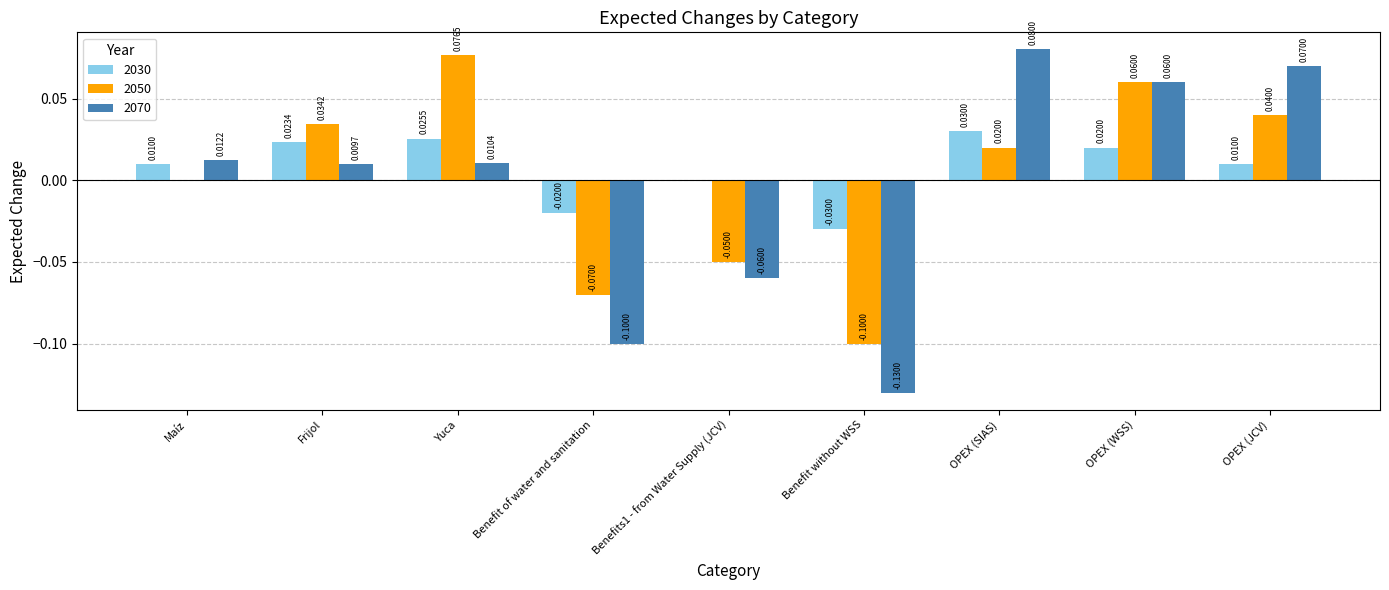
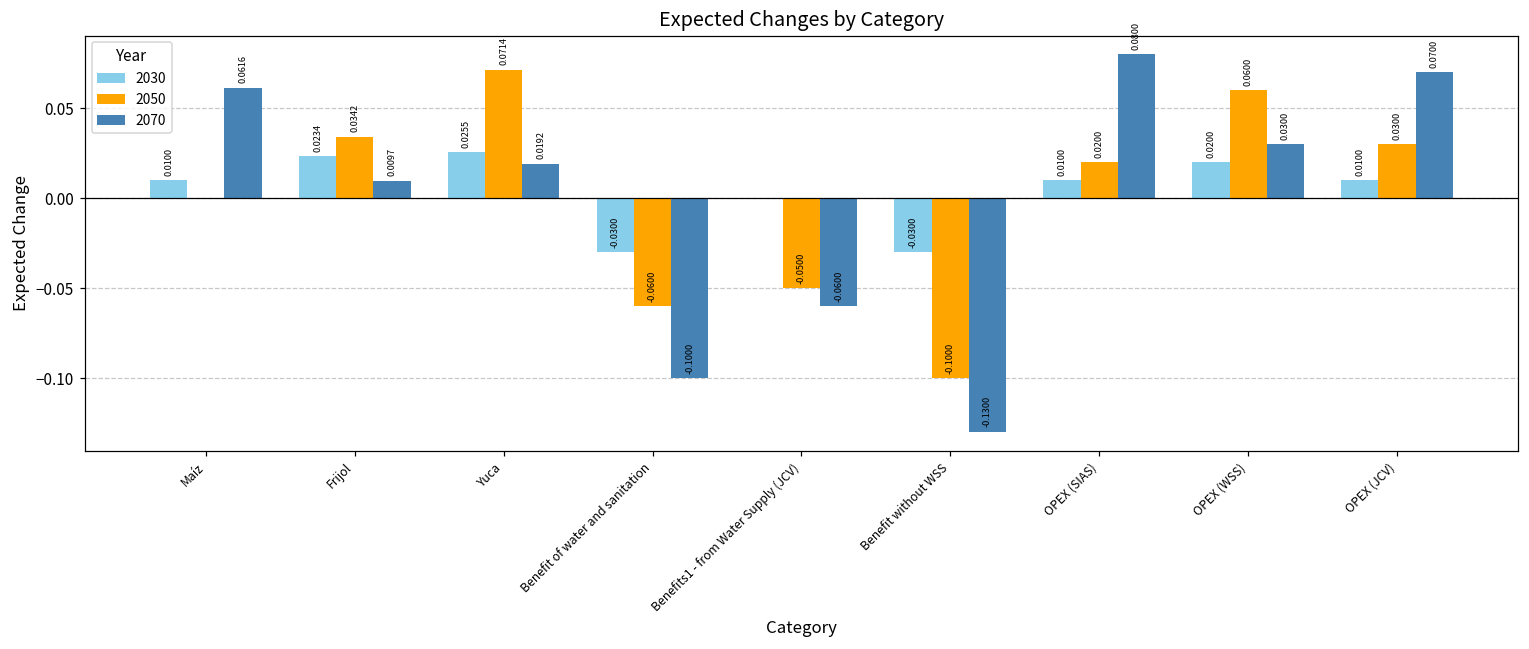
2070, Maíz: 0.0122 -> 0.0616
2050, Yuca: 0.0765 -> 0.0714
2070, Yuca: 0.0104 -> 0.0192
2030, Benefit of water and sanitation: -0.0200 -> -0.0300
2050, Benefit of water and sanitation: -0.0700 -> -0.0600
2030, OPEX (SIAS): 0.0300 -> 0.0100
2070, OPEX (WSS): 0.0600 -> 0.0300
2050, OPEX (JCV): 0.0400 -> 0.0300
